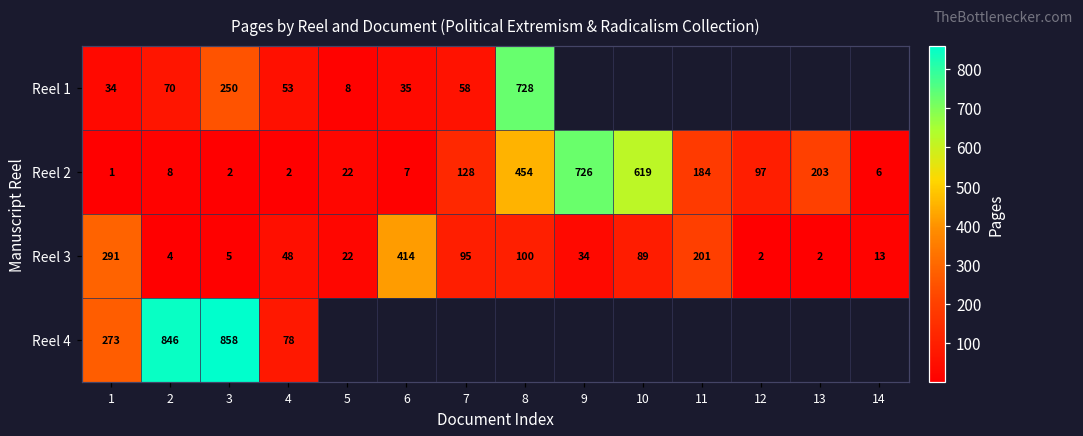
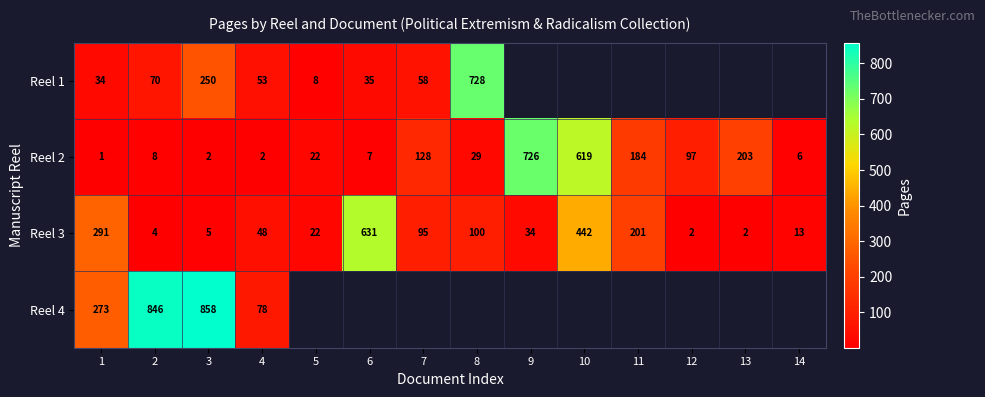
Reel 2, 8: 454 -> 29
Reel 3, 6: 414 -> 631
Reel 3, 10: 89 -> 442
